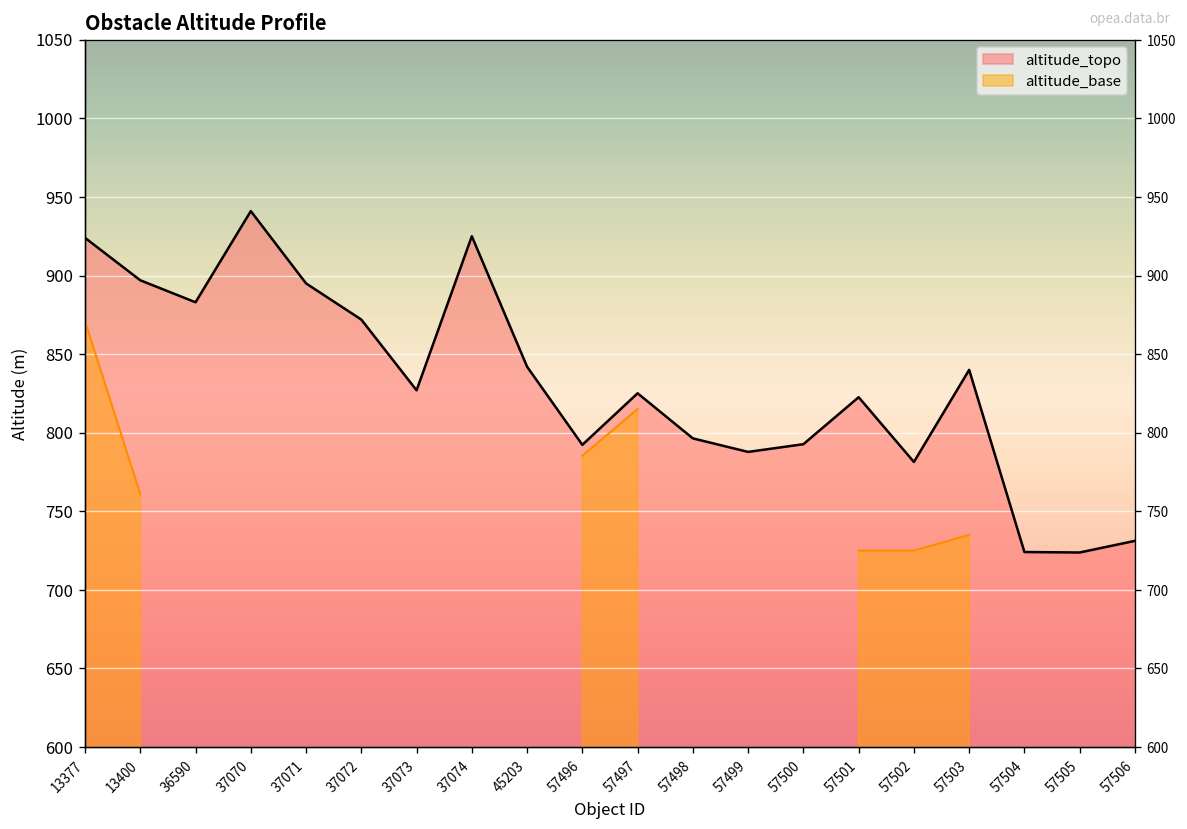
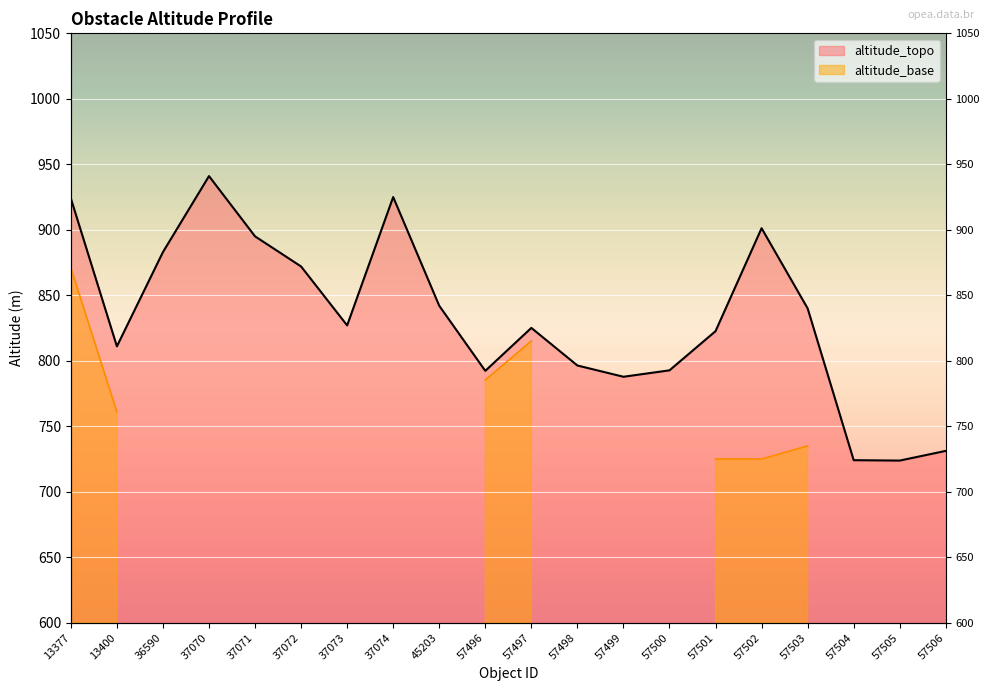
altitude_topo, 13400: 897 -> 811
altitude_topo, 57502: 781 -> 901
